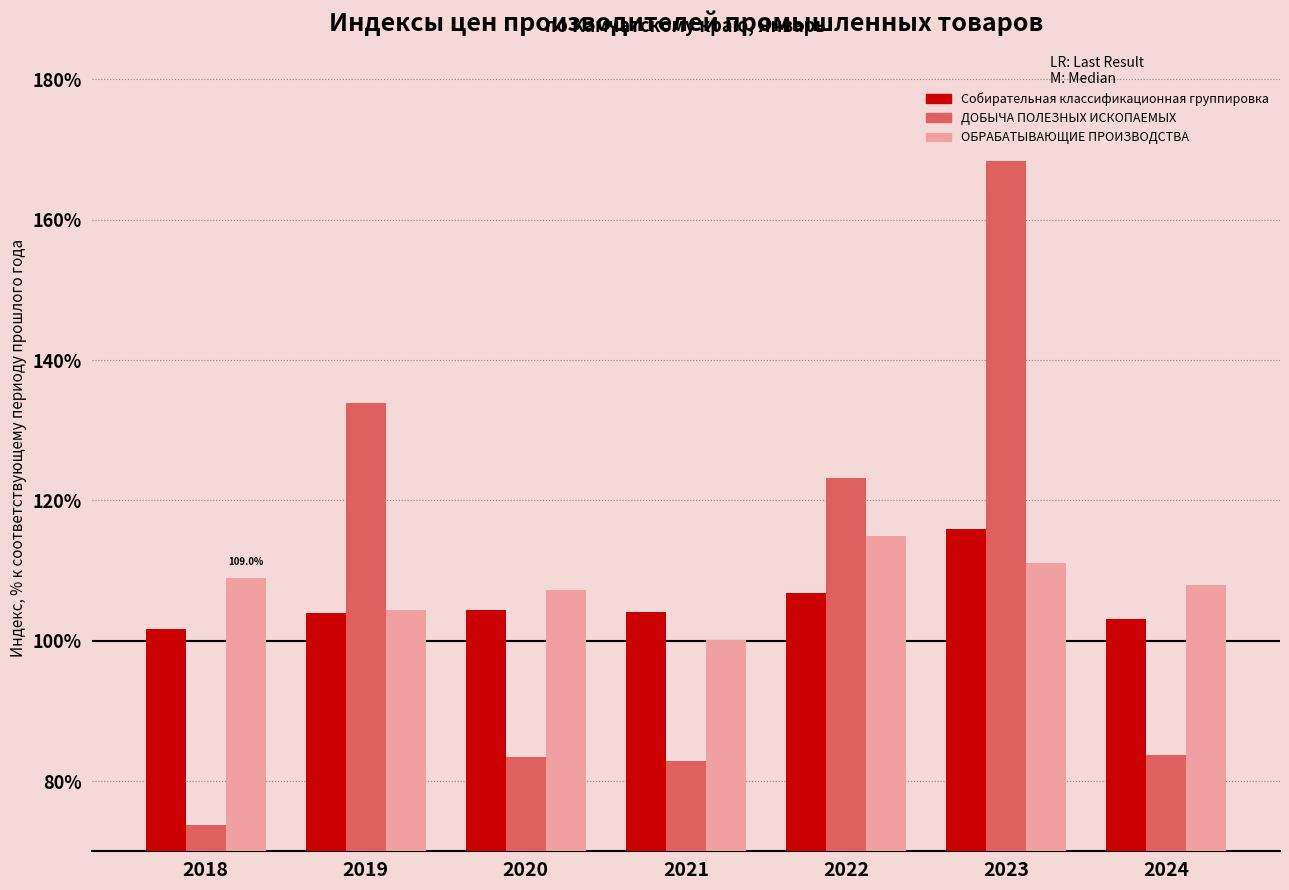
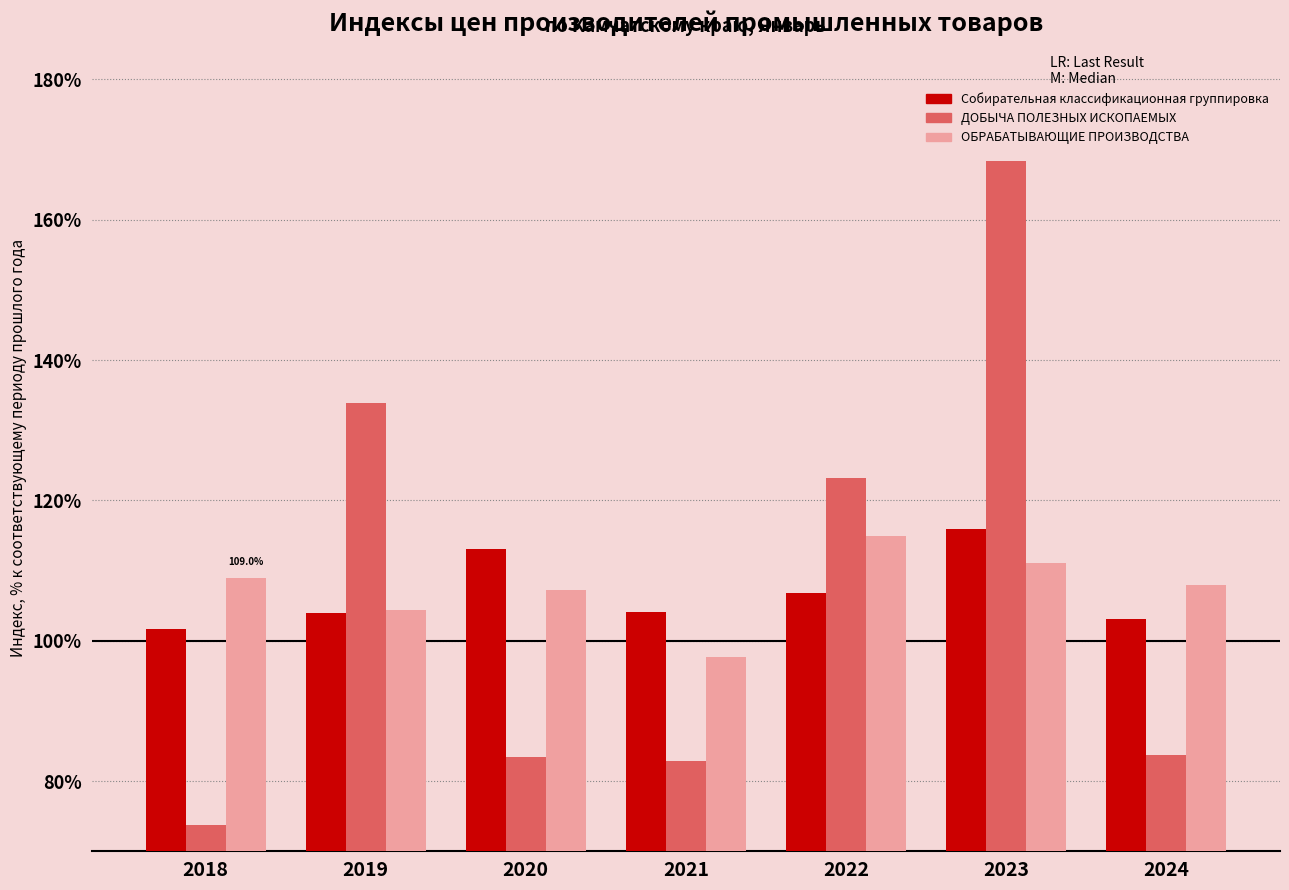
Собирательная классификационная группировка, 2020: 104% -> 113%
ОБРАБАТЫВАЮЩИЕ ПРОИЗВОДСТВА, 2021: 100% -> 98%
